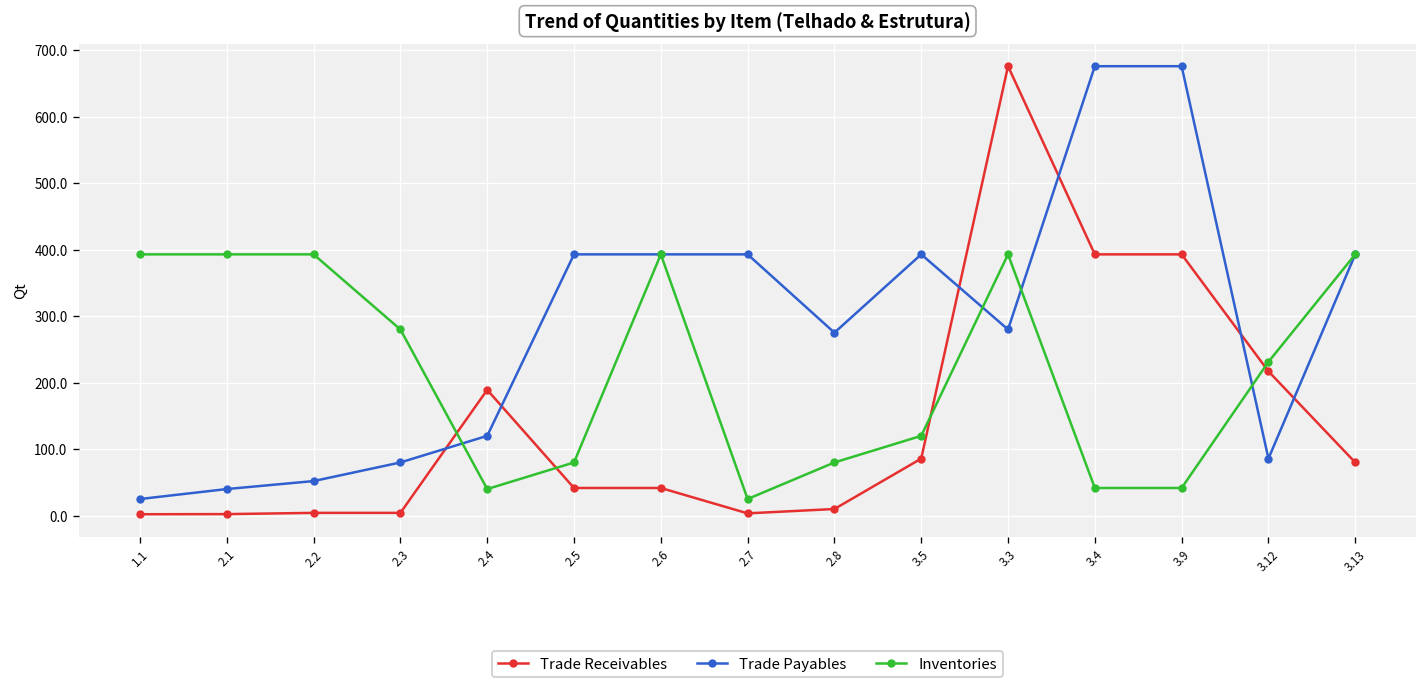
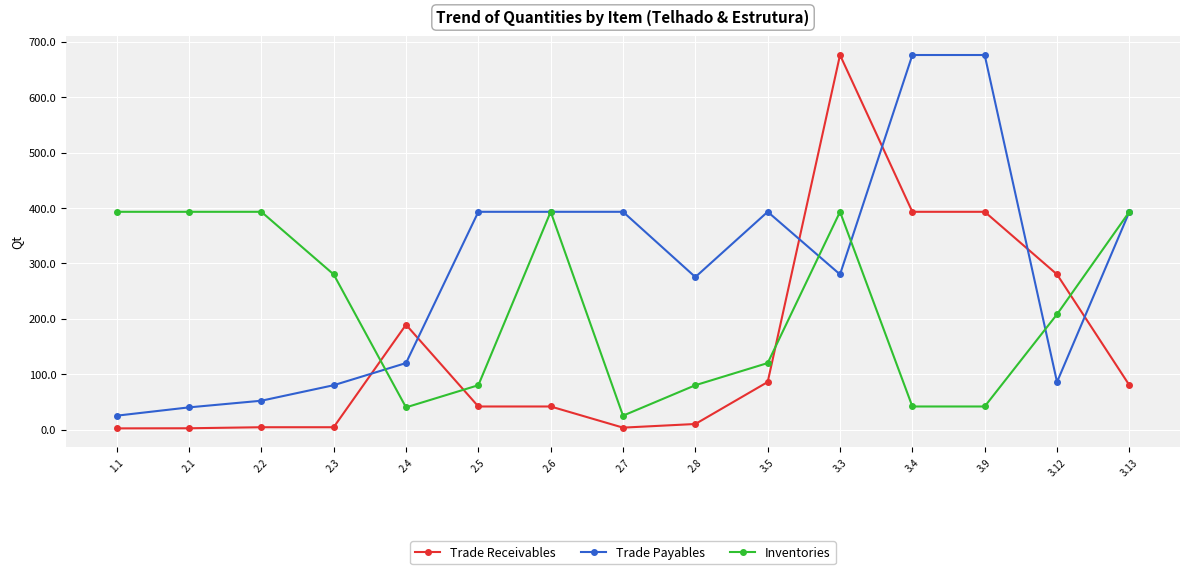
Trade Receivables, 3.12: 220 -> 280
Inventories, 3.12: 230 -> 210
